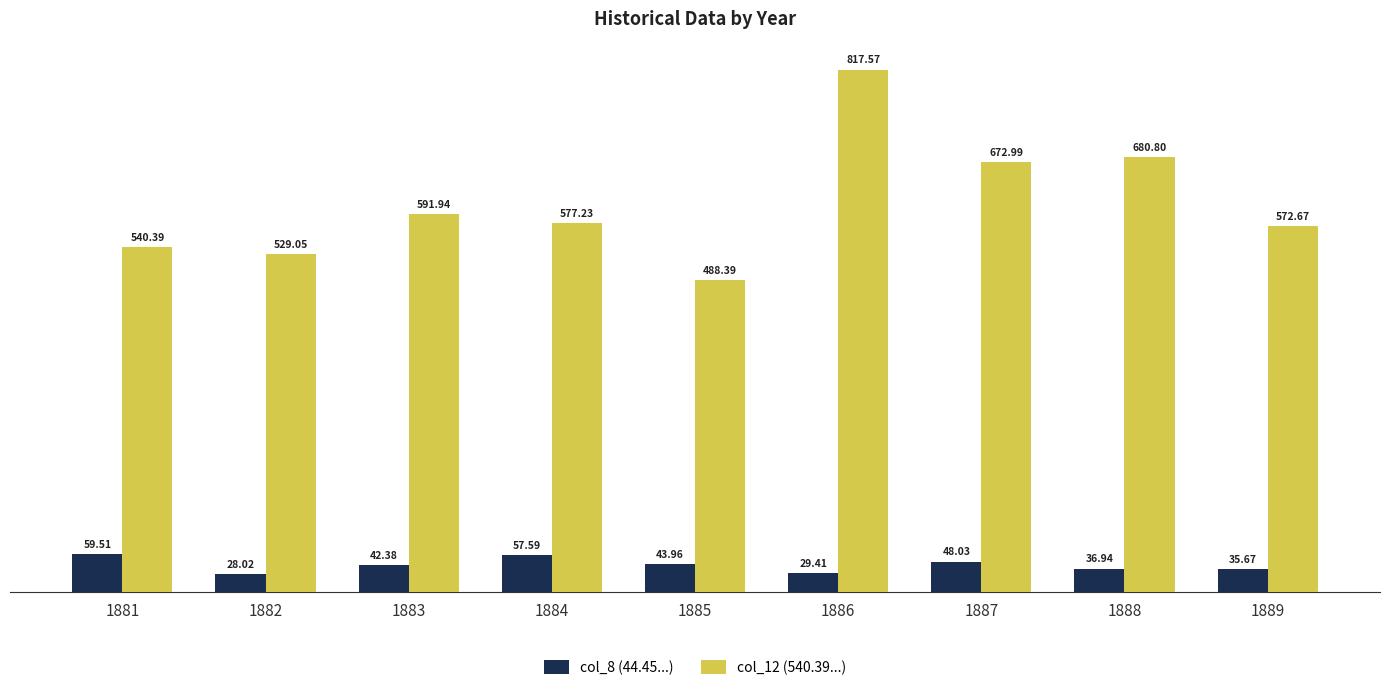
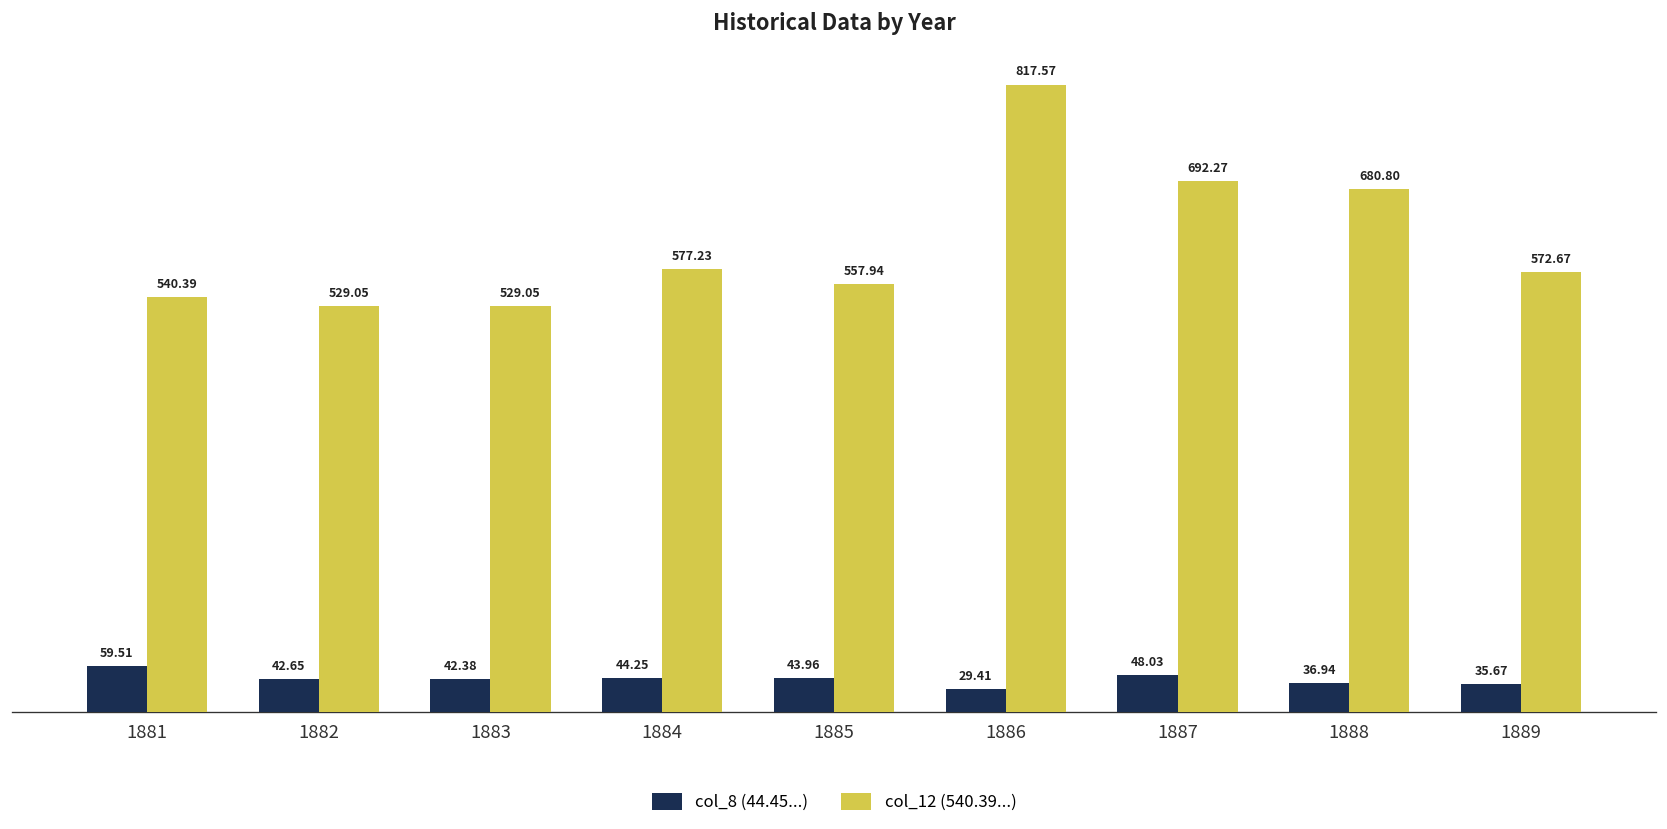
col_8 (44.45...), 1882: 28.02 -> 42.65
col_12 (540.39...), 1883: 591.94 -> 529.05
col_8 (44.45...), 1884: 57.59 -> 44.25
col_12 (540.39...), 1885: 488.39 -> 557.94
col_12 (540.39...), 1887: 672.99 -> 692.27
